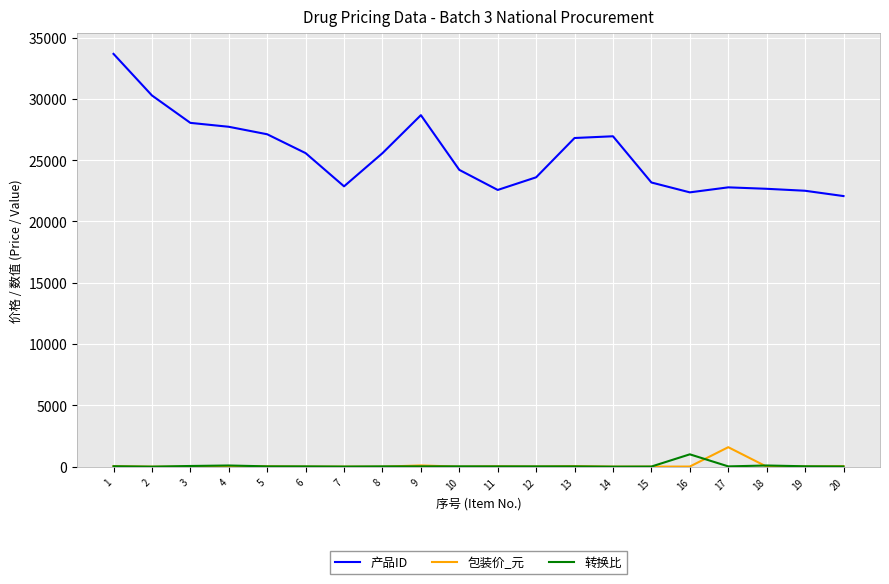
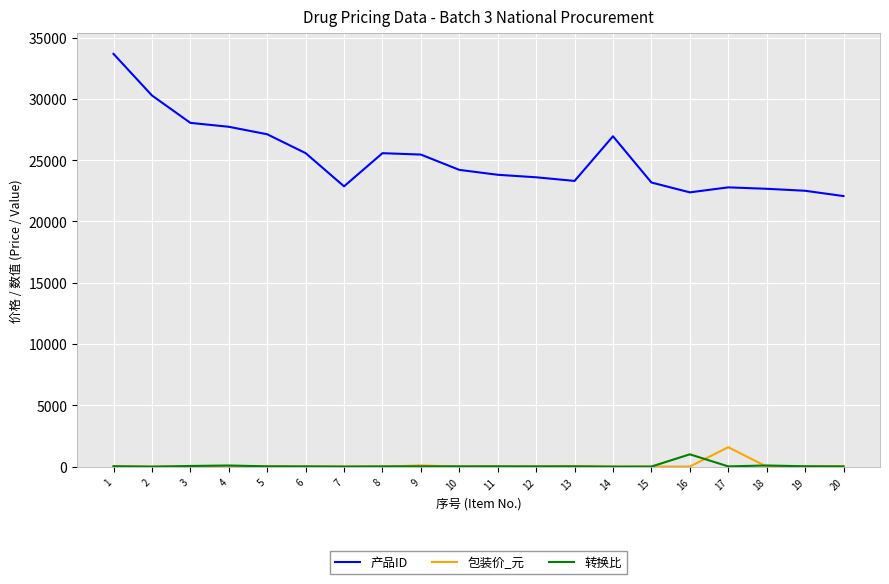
产品ID, 9: 28700 -> 25500
产品ID, 11: 22600 -> 23800
产品ID, 13: 26800 -> 23300
